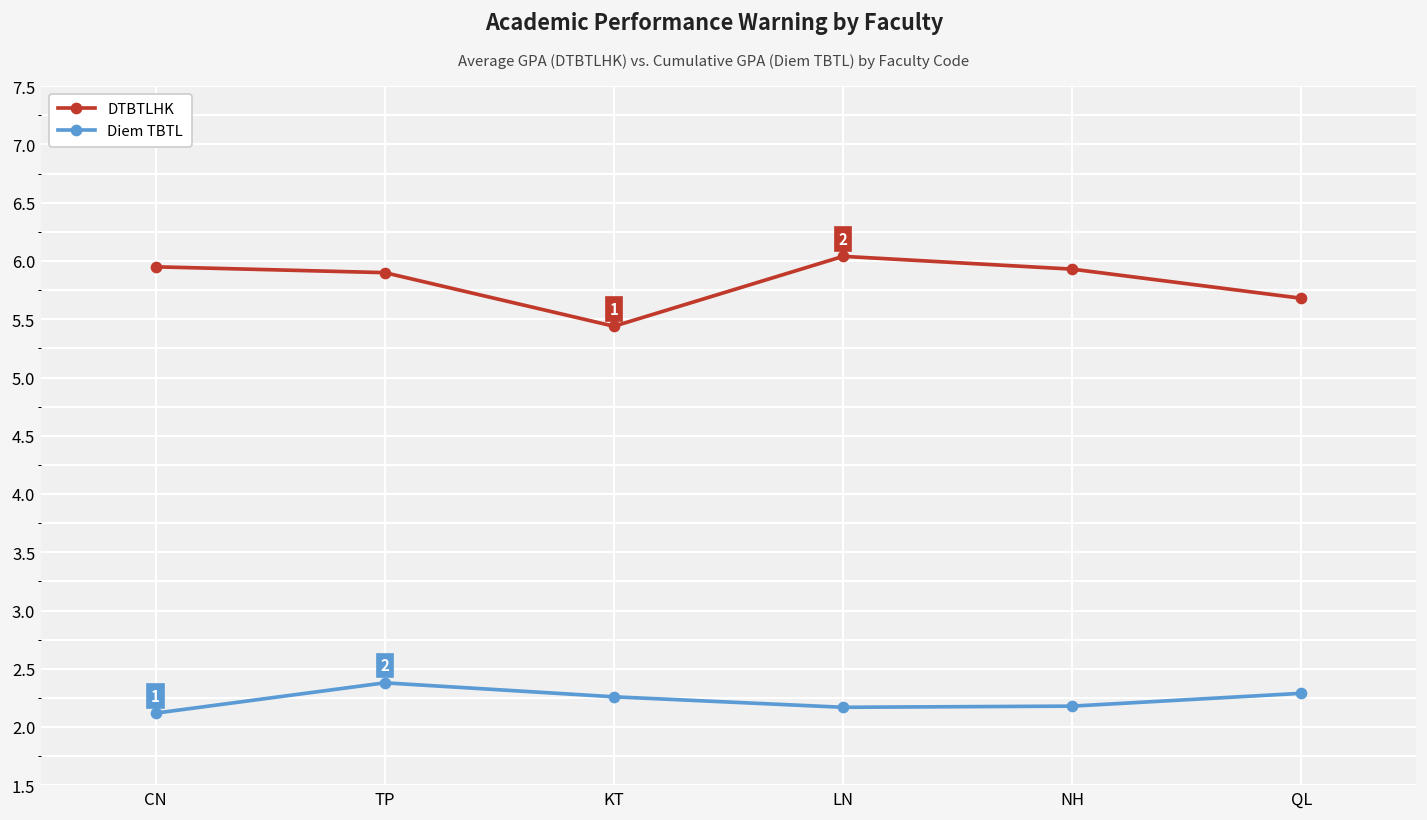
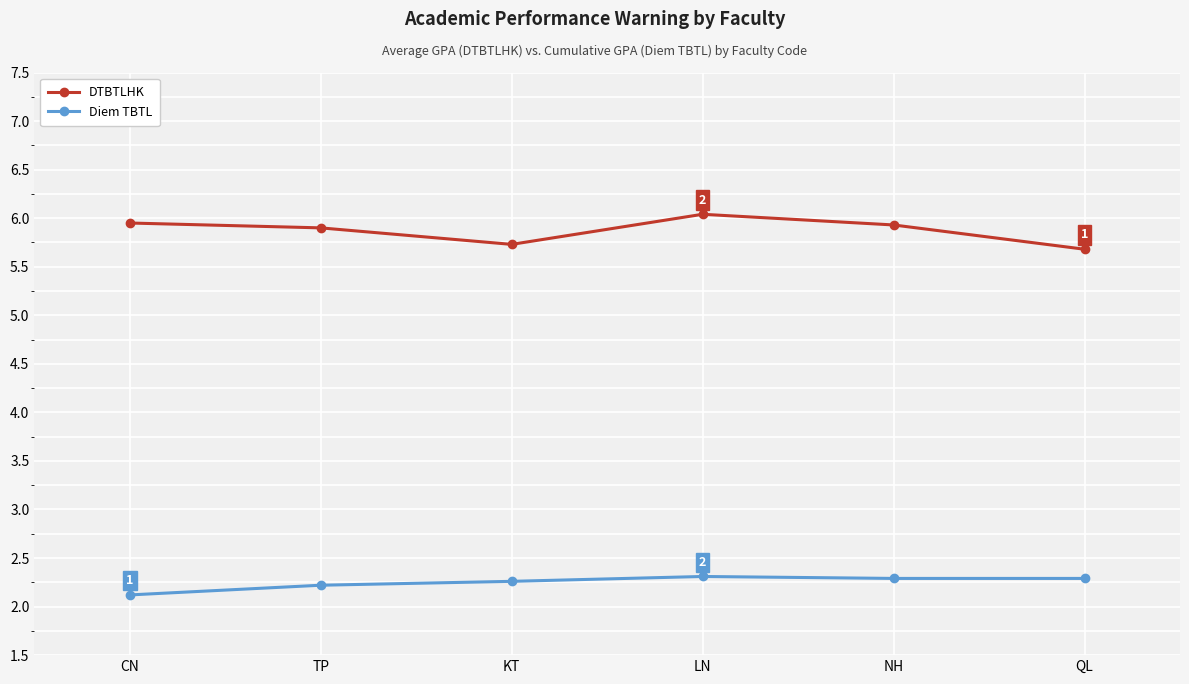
Diem TBTL, TP: 2.4 -> 2.2
DTBTLHK, KT: 5.4 -> 5.7
Diem TBTL, LN: 2.2 -> 2.3
Diem TBTL, NH: 2.2 -> 2.3
